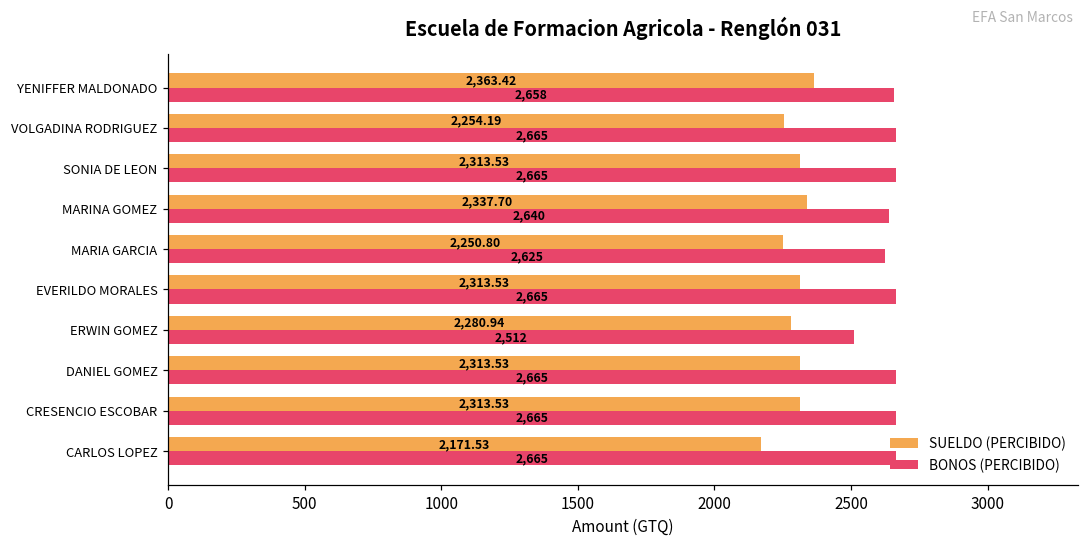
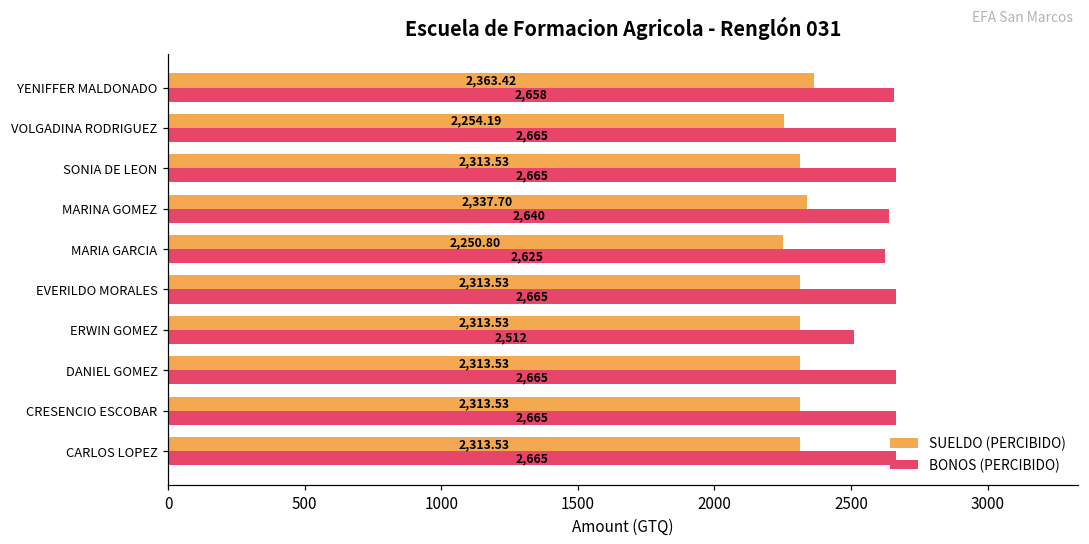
SUELDO (PERCIBIDO), ERWIN GOMEZ: 2,280.94 -> 2,313.53
SUELDO (PERCIBIDO), CARLOS LOPEZ: 2,171.53 -> 2,313.53
